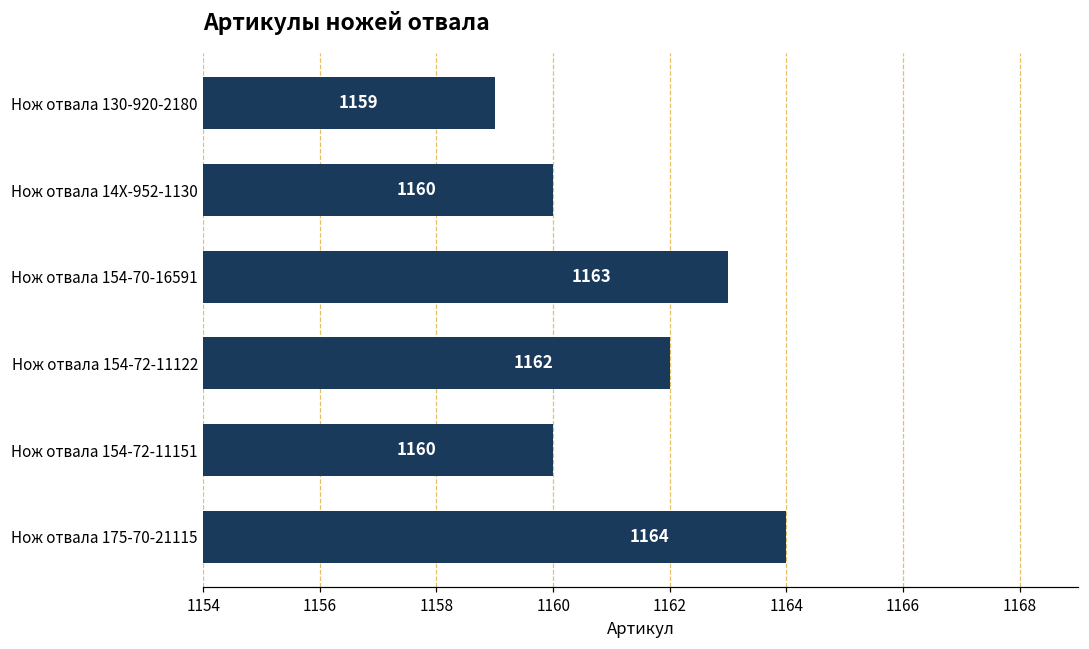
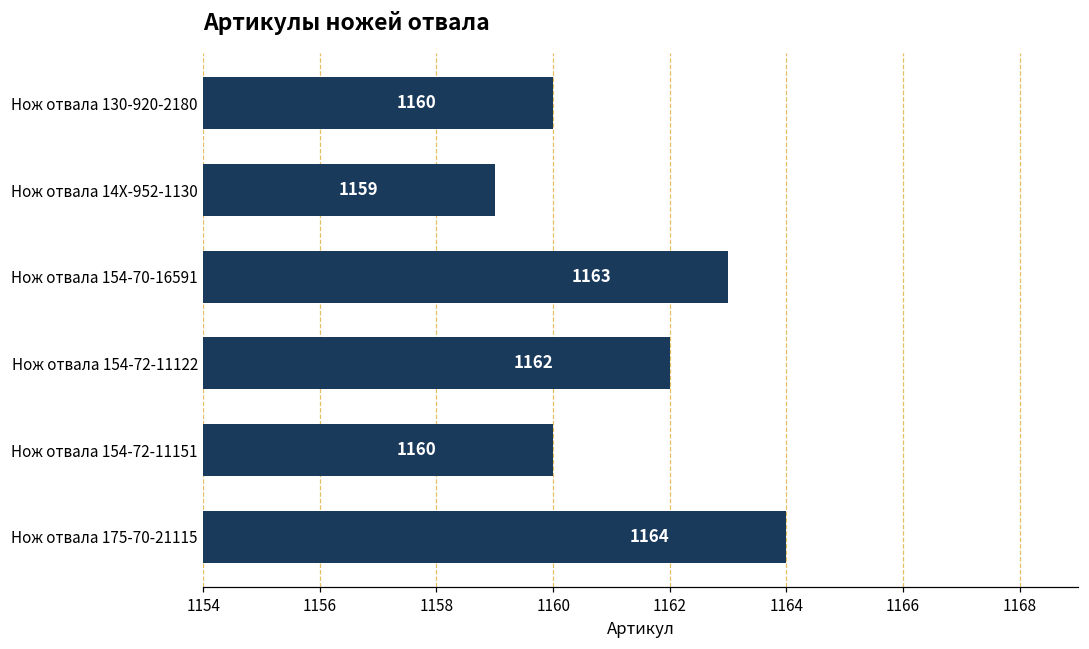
Нож отвала 130-920-2180: 1159 -> 1160
Нож отвала 14X-952-1130: 1160 -> 1159
